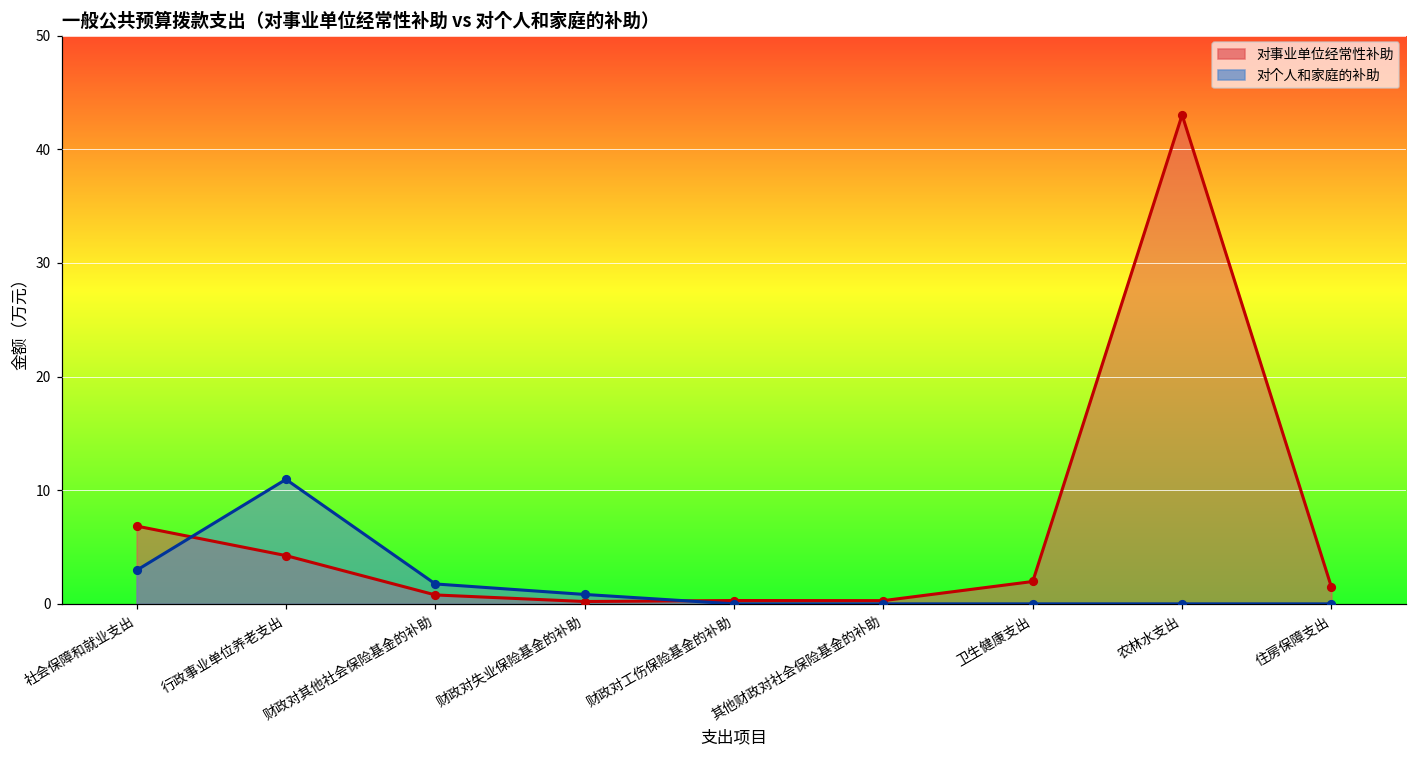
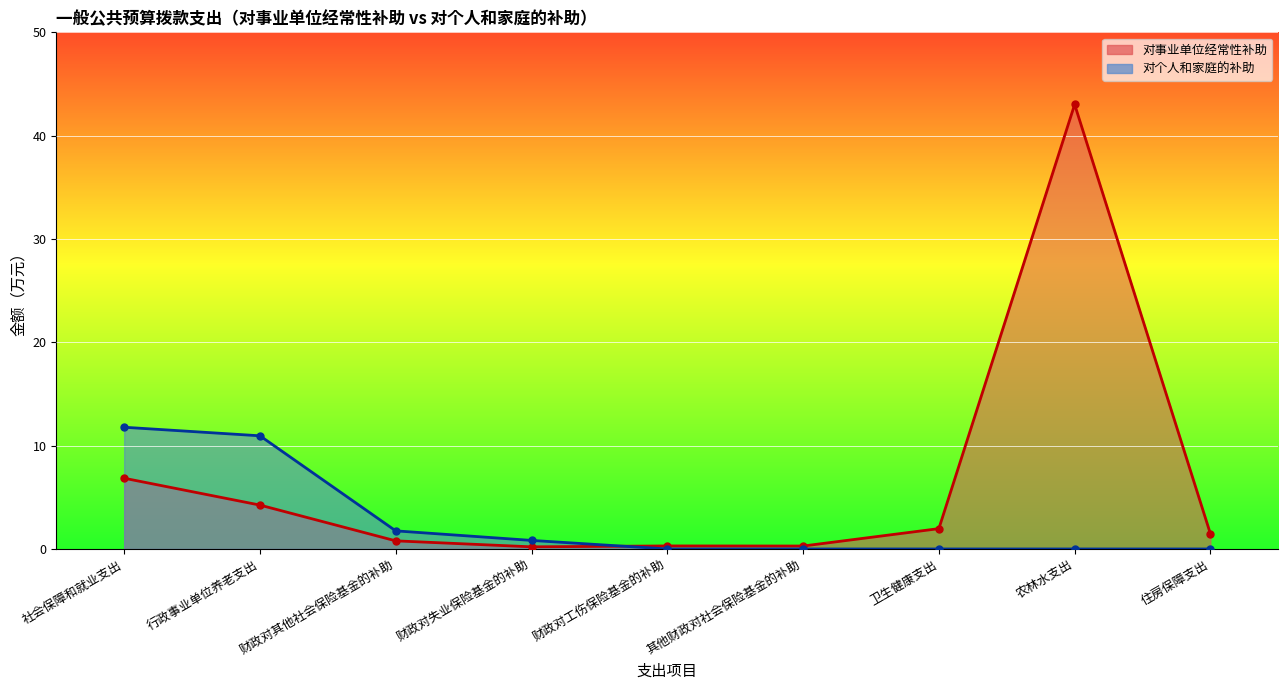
对个人和家庭的补助, 社会保障和就业支出: 3.0 -> 11.8
